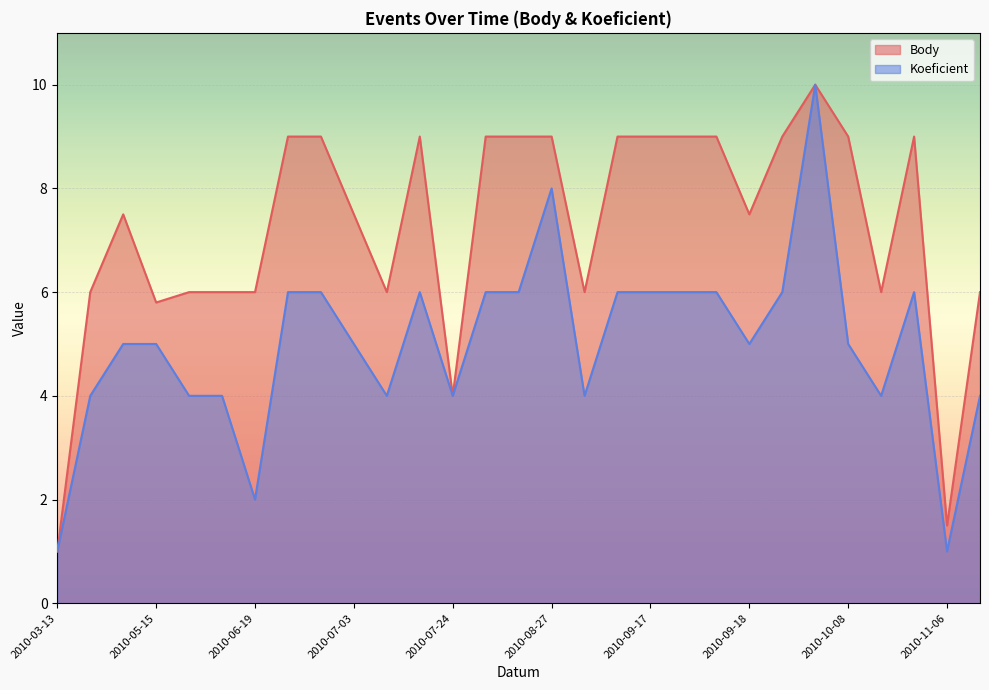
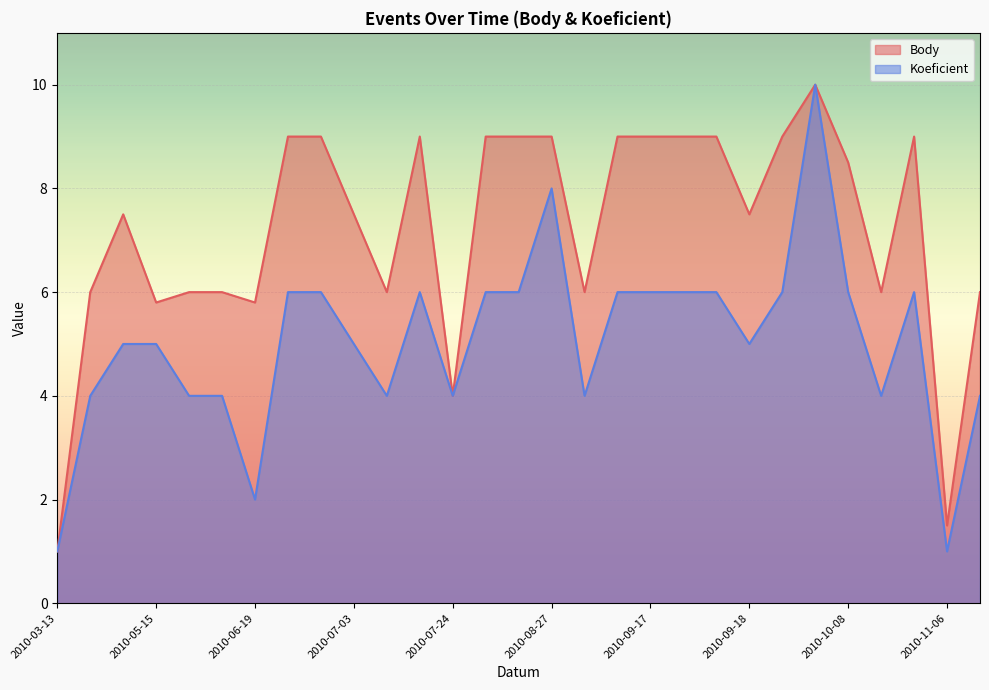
Body, 2010-06-19: 6.0 -> 5.8
Body, 2010-10-08: 9.0 -> 8.5
Koeficient, 2010-10-08: 5 -> 6
